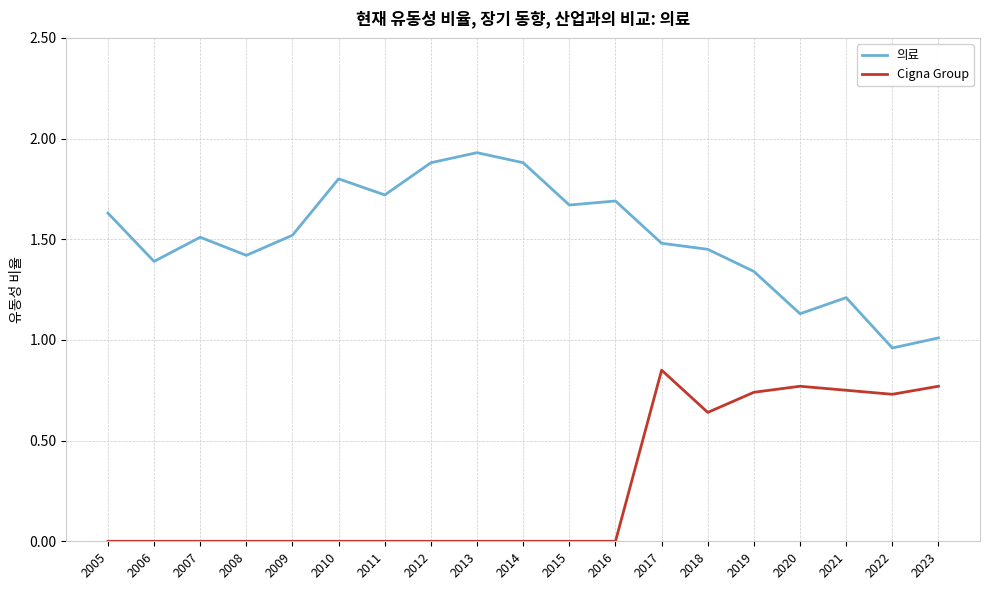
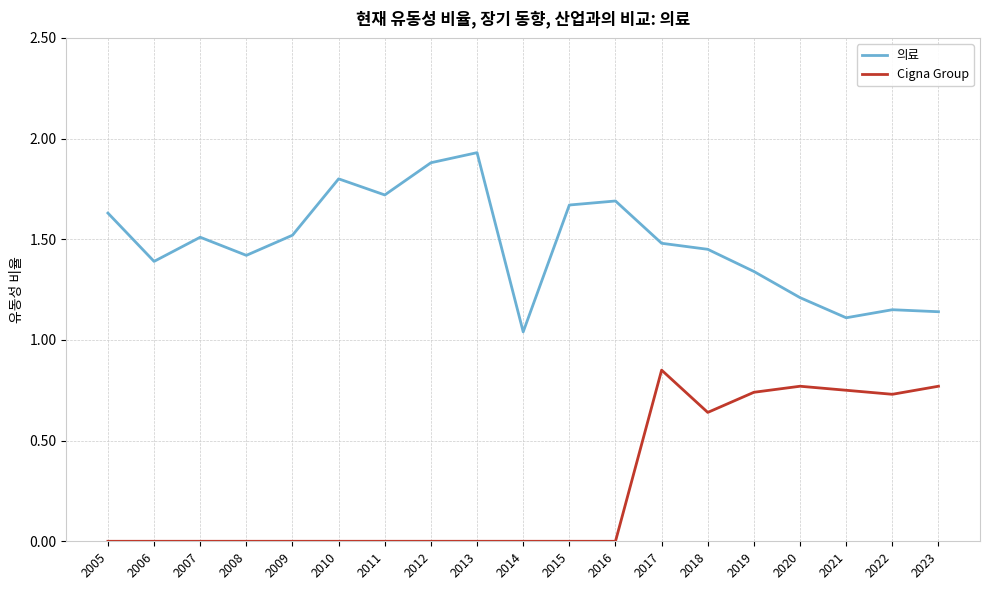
의료, 2014: 1.88 -> 1.04
의료, 2020: 1.13 -> 1.21
의료, 2021: 1.21 -> 1.11
의료, 2022: 0.96 -> 1.15
의료, 2023: 1.01 -> 1.14
